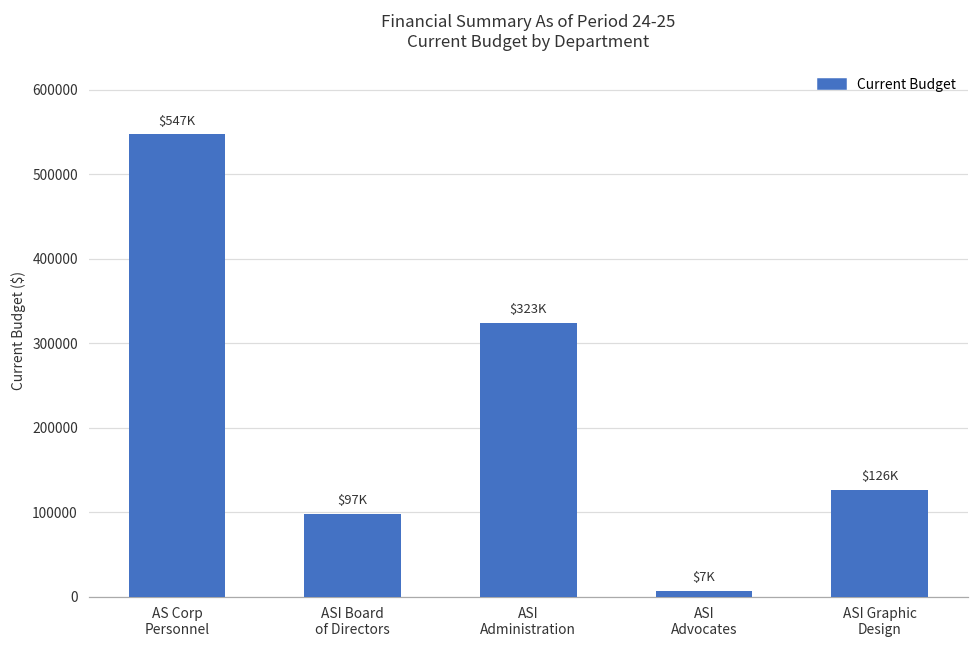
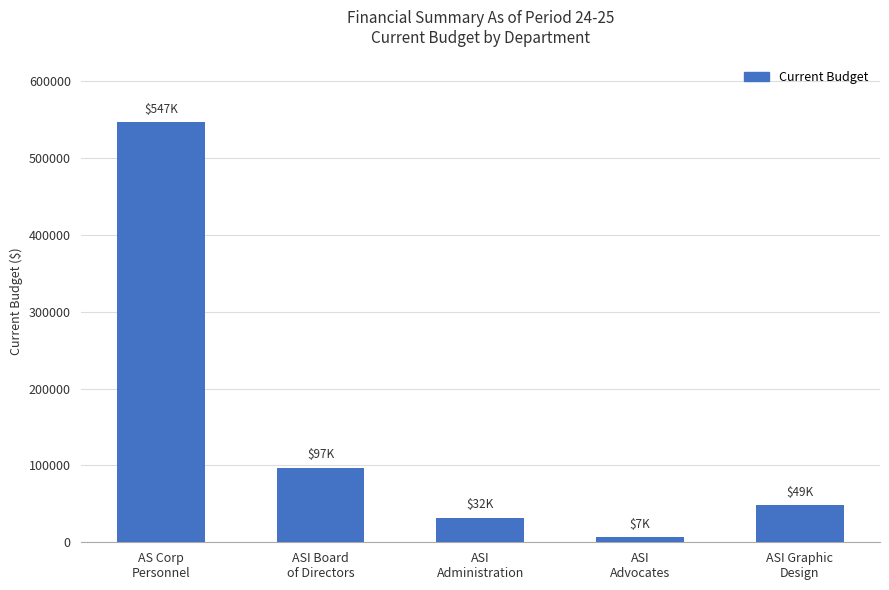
ASI Administration: $323K -> $32K
ASI Graphic Design: $126K -> $49K
